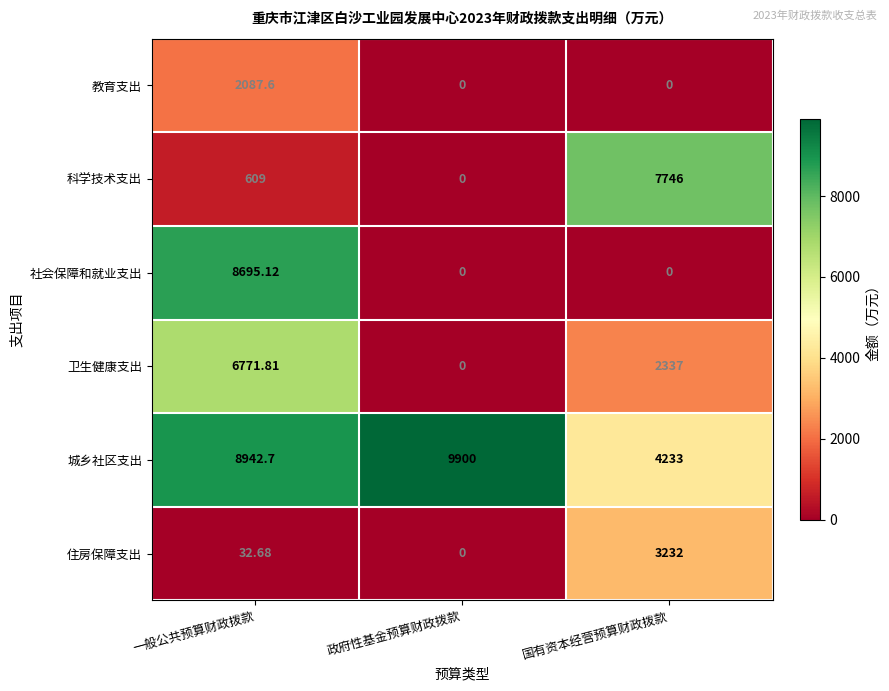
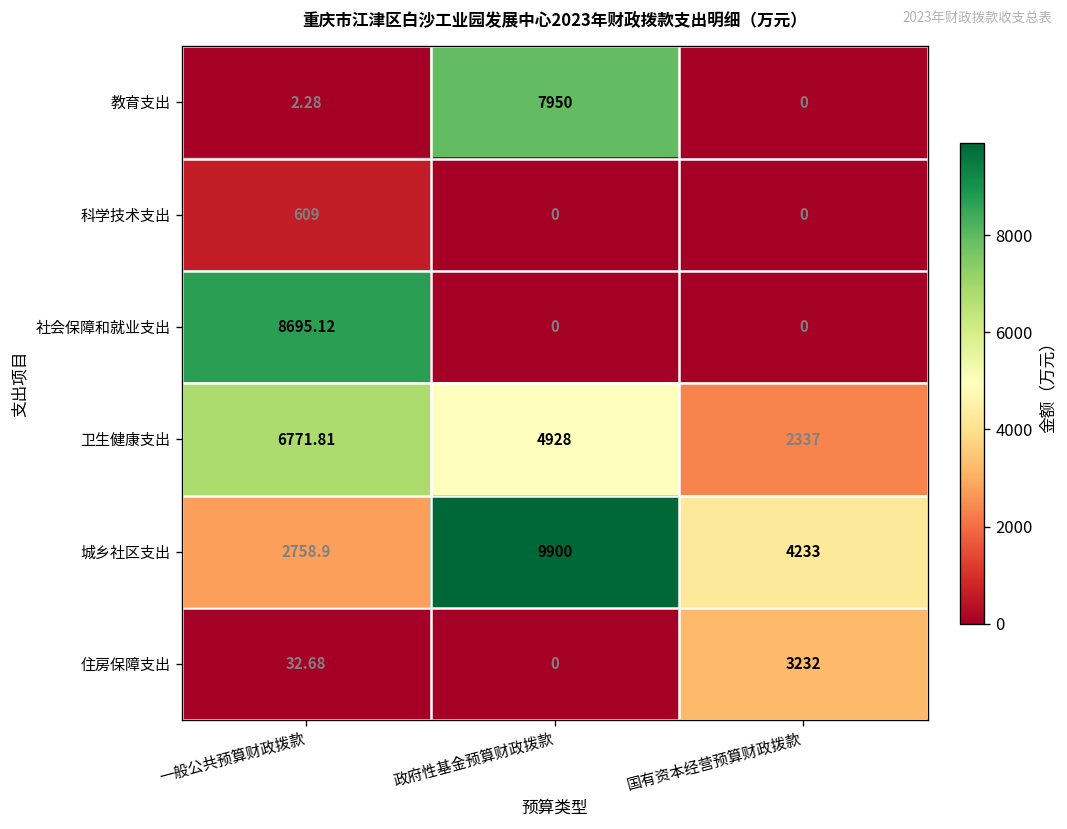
教育支出, 一般公共预算财政拨款: 2087.6 -> 2.28
教育支出, 政府性基金预算财政拨款: 0 -> 7950
科学技术支出, 国有资本经营预算财政拨款: 7746 -> 0
卫生健康支出, 政府性基金预算财政拨款: 0 -> 4928
城乡社区支出, 一般公共预算财政拨款: 8942.7 -> 2758.9
